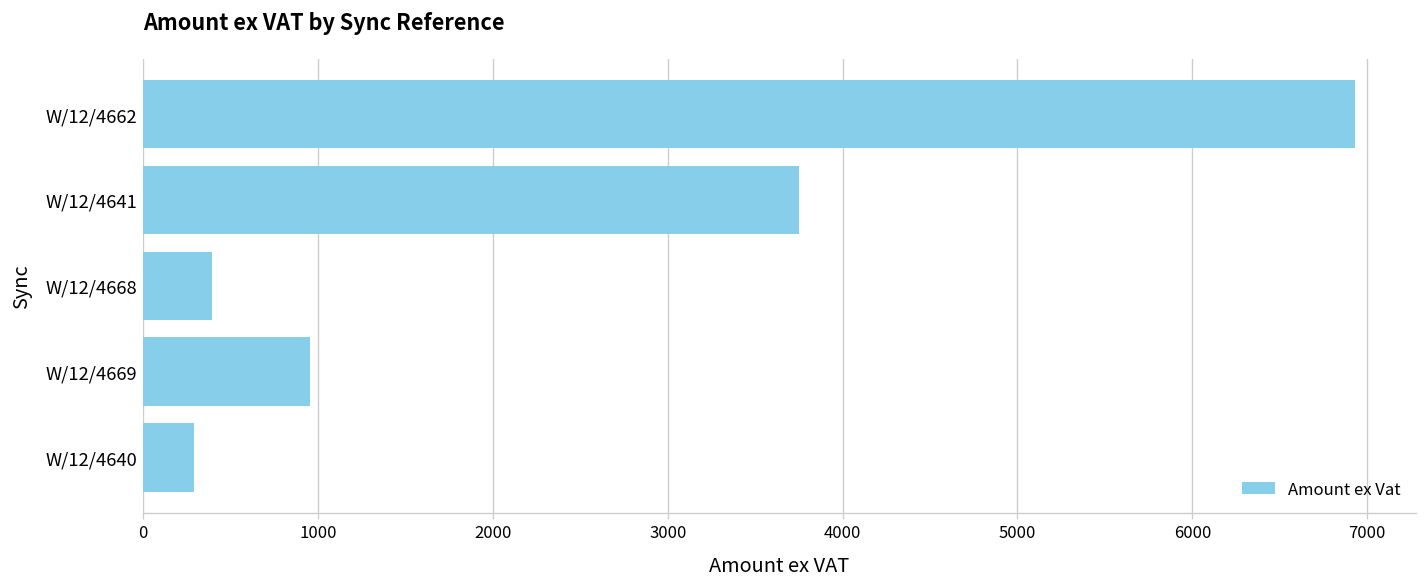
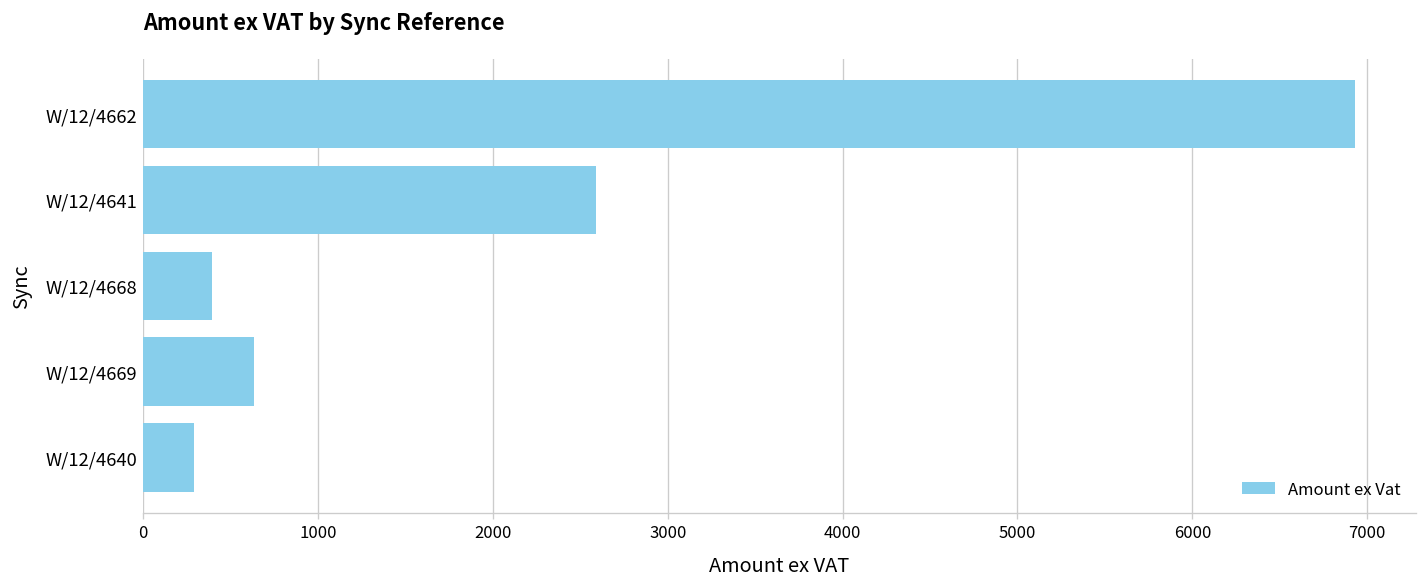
W/12/4641: 3750 -> 2590
W/12/4669: 960 -> 630
